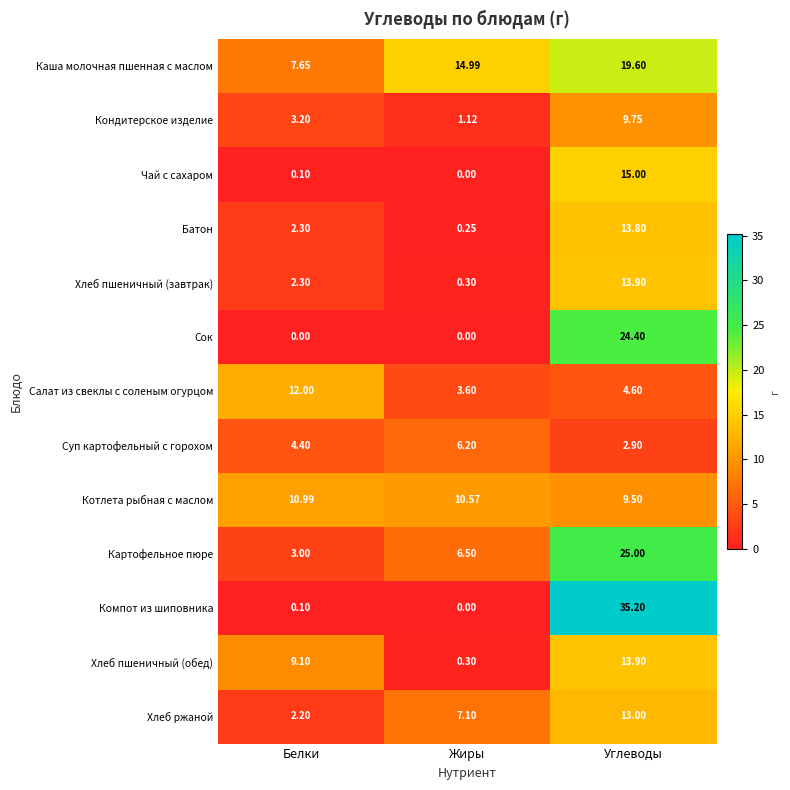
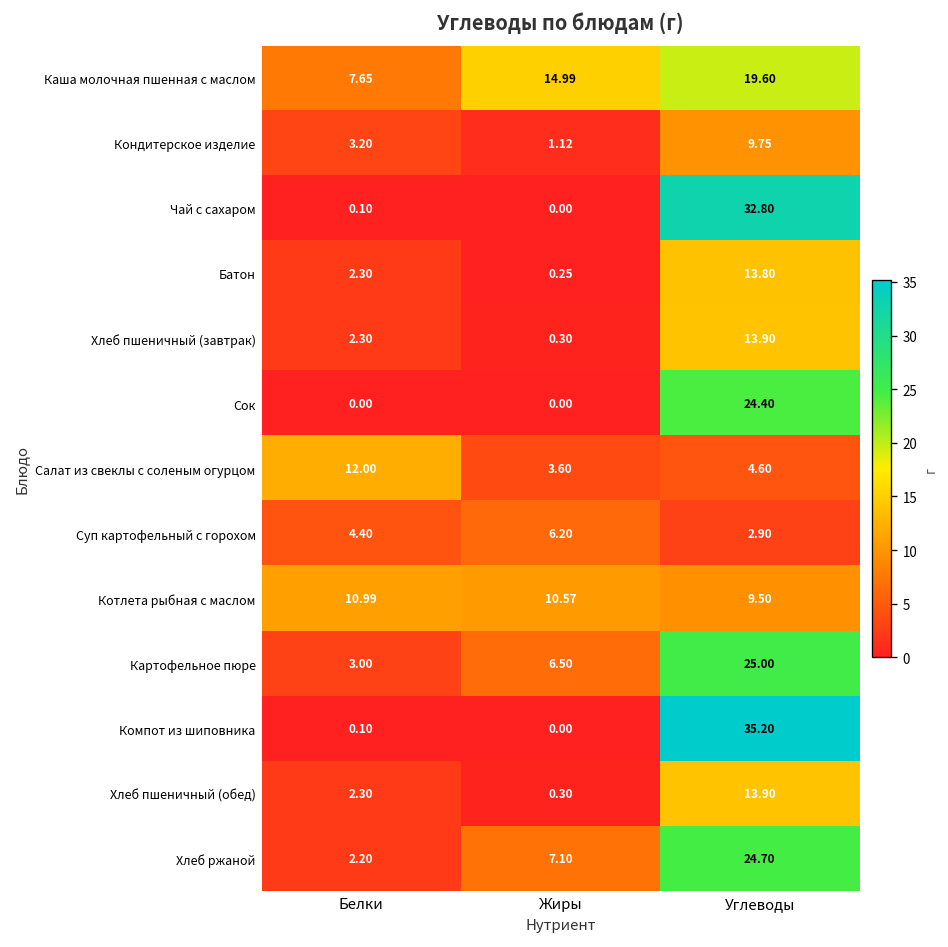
Чай с сахаром, Углеводы: 15.00 -> 32.80
Хлеб пшеничный (обед), Белки: 9.10 -> 2.30
Хлеб ржаной, Углеводы: 13.00 -> 24.70
